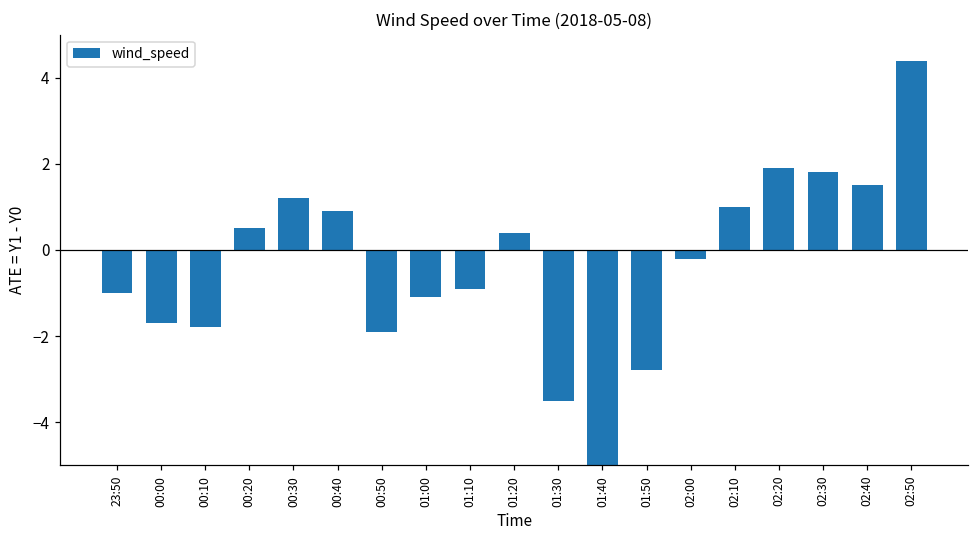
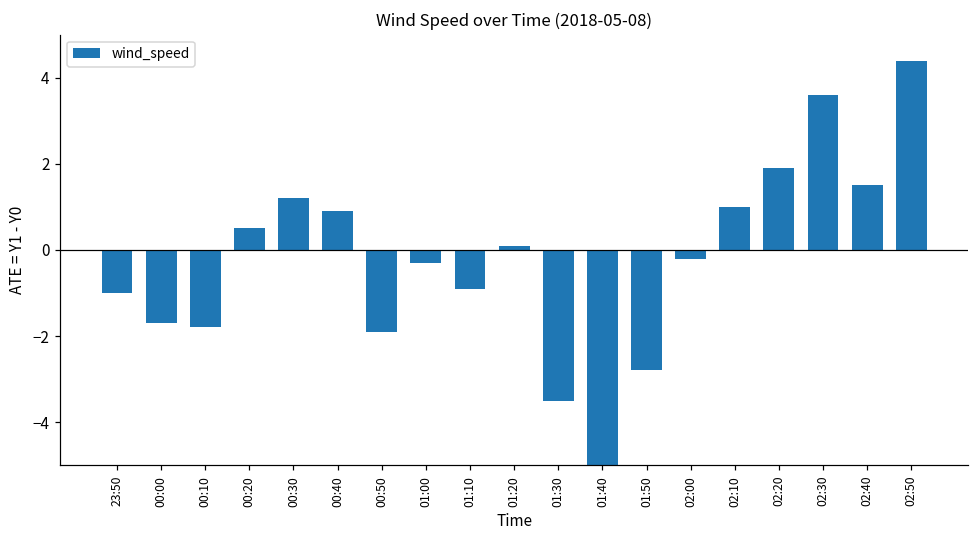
01:00: -1.1 -> -0.3
01:20: 0.4 -> 0.1
02:30: 1.8 -> 3.6
